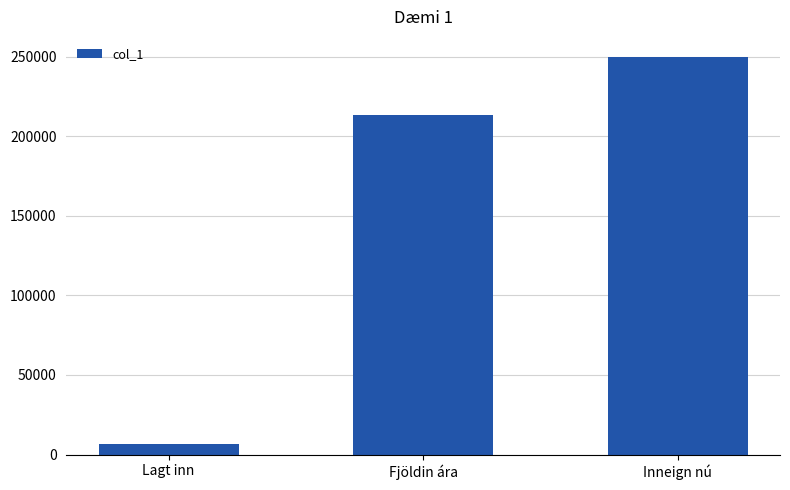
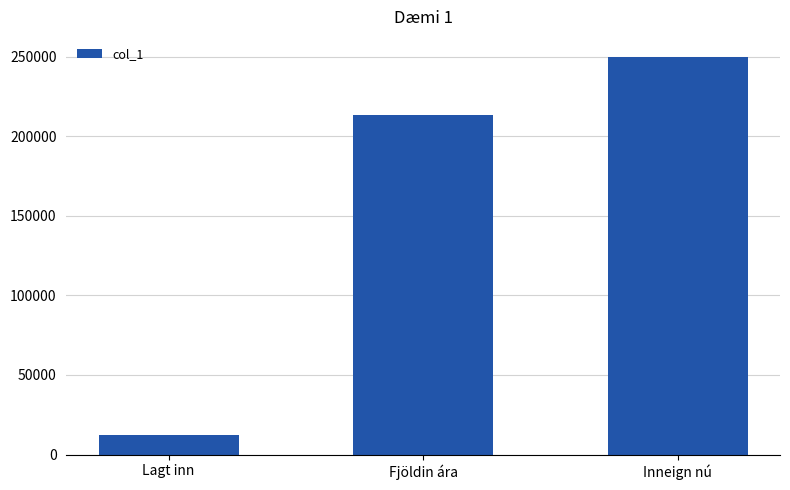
Lagt inn: 7000 -> 12000
